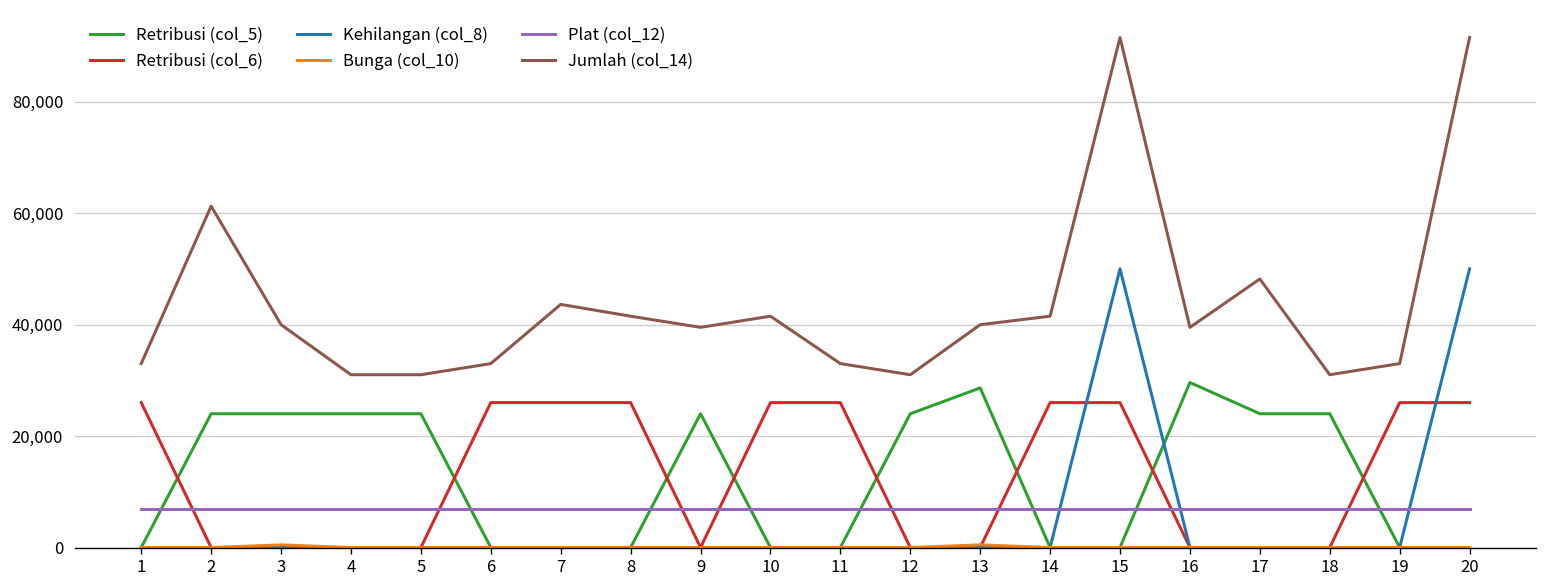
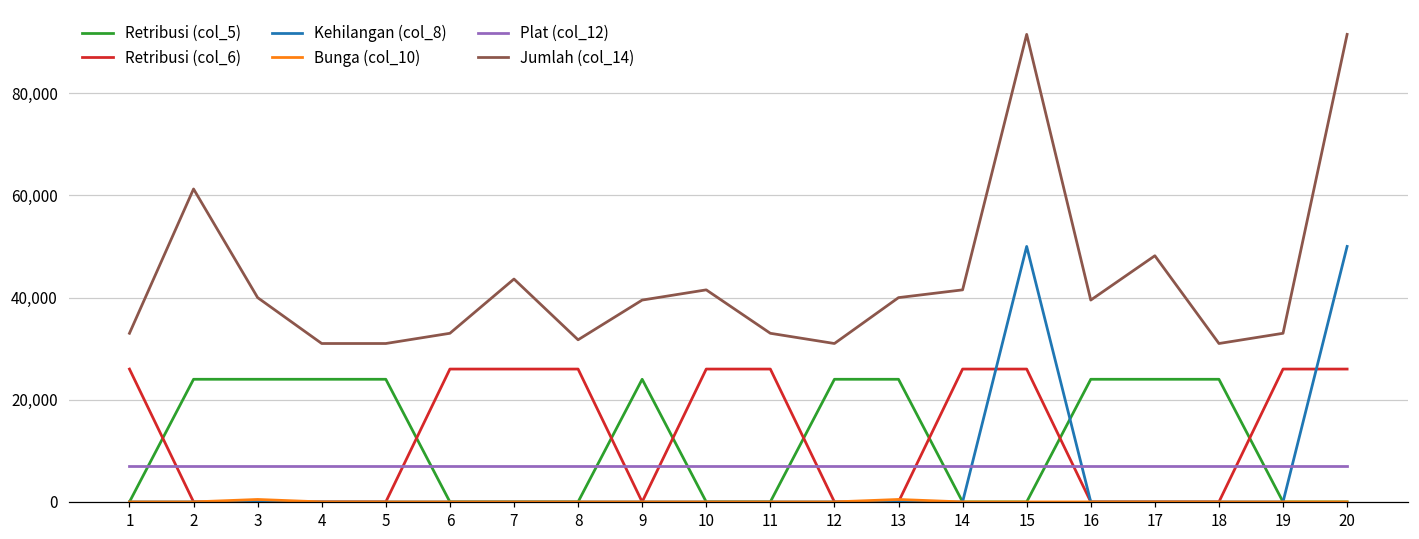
Jumlah (col_14), 8: 42,000 -> 32,000
Retribusi (col_5), 13: 29,000 -> 24,000
Retribusi (col_5), 16: 30,000 -> 24,000
